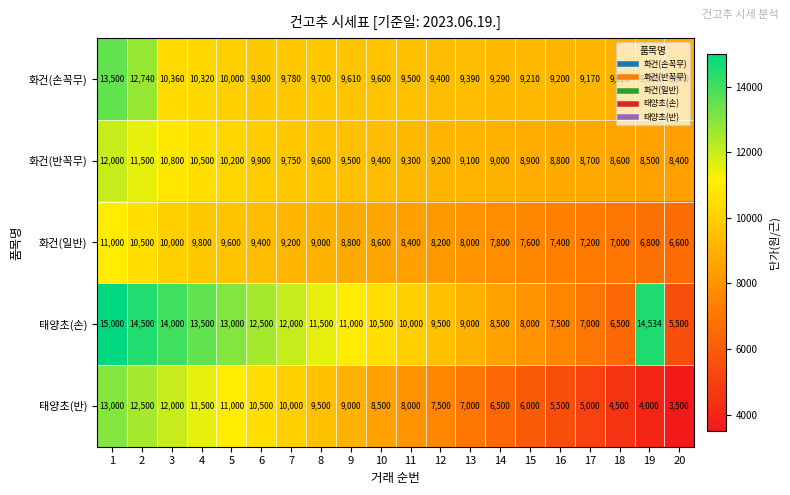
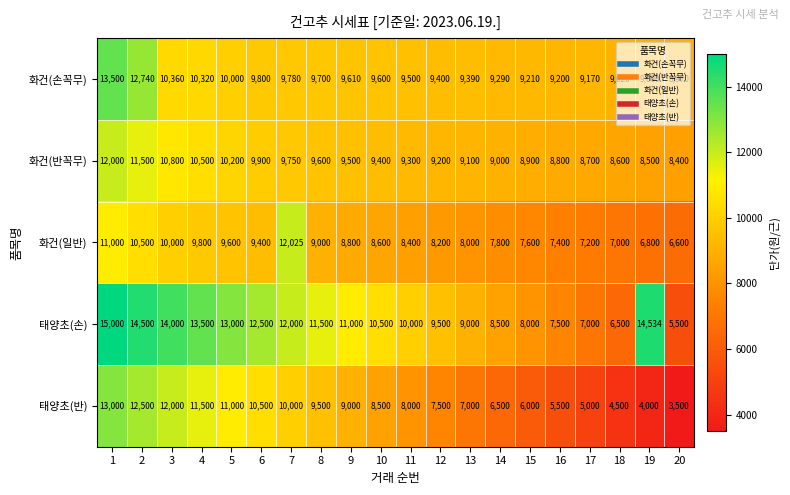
화건(일반), 7: 9,200 -> 12,025
